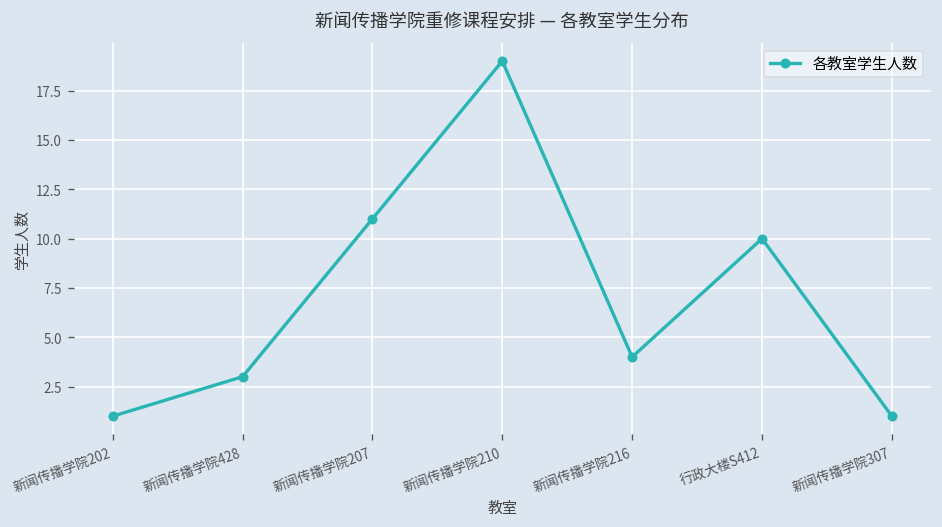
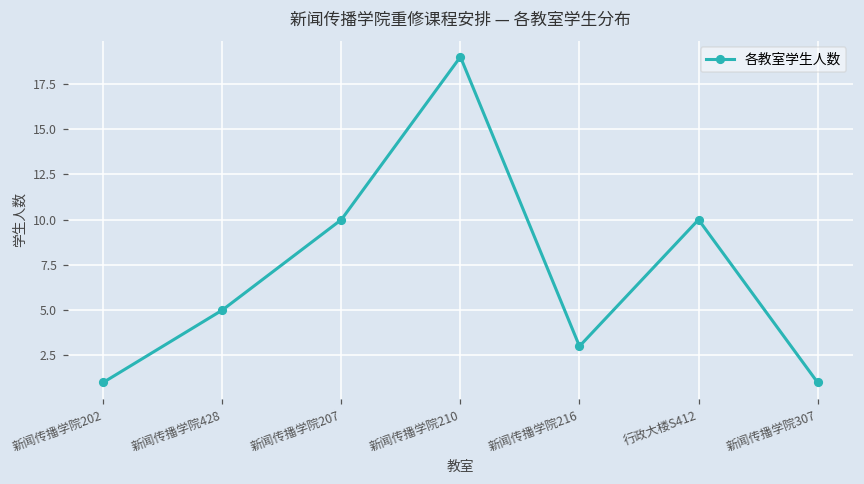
新闻传播学院428: 3 -> 5
新闻传播学院207: 11 -> 10
新闻传播学院216: 4 -> 3
